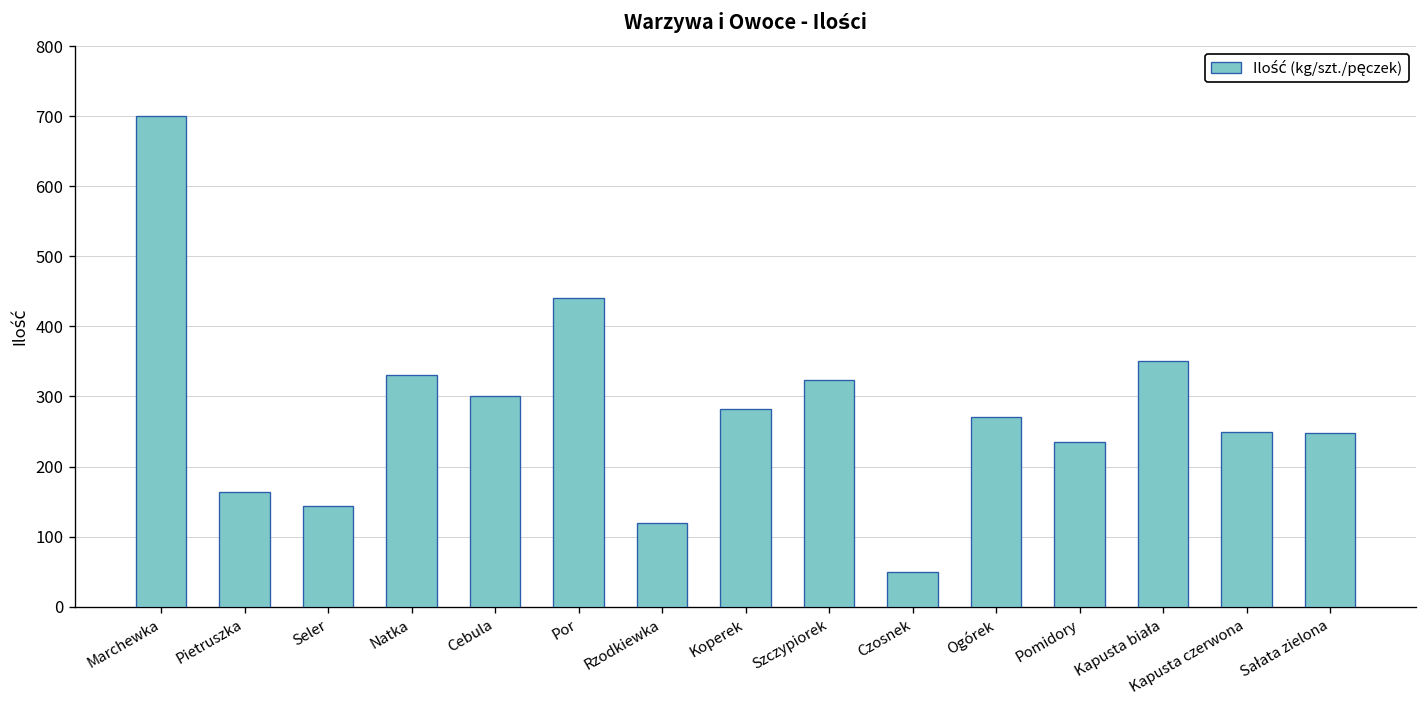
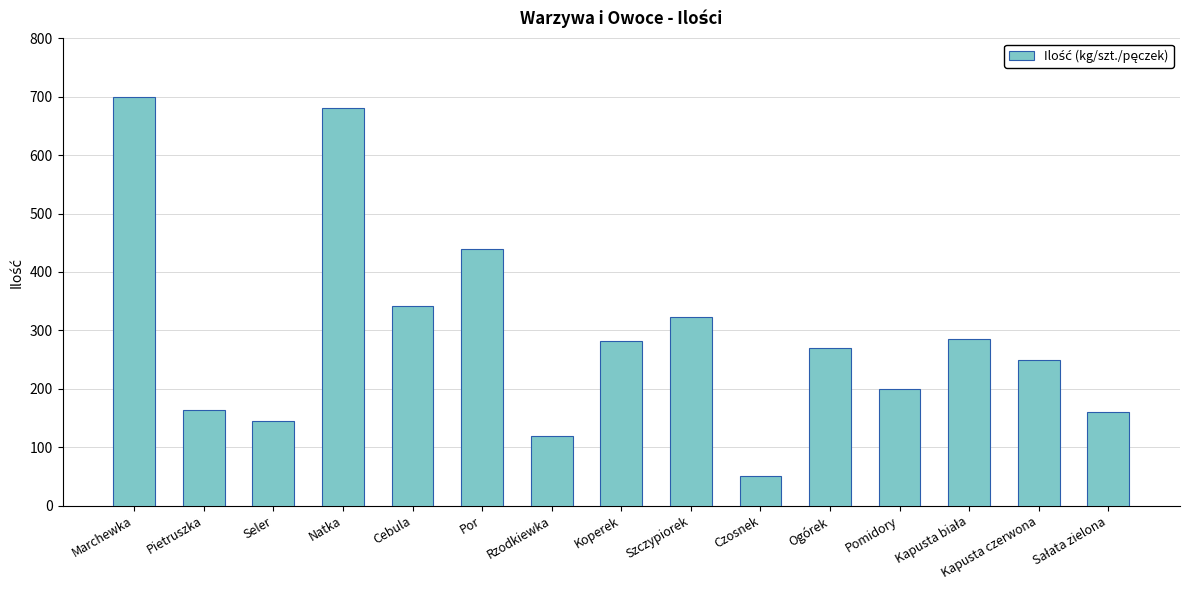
Natka: 330 -> 680
Cebula: 300 -> 340
Pomidory: 240 -> 200
Kapusta biała: 350 -> 290
Sałata zielona: 250 -> 160
